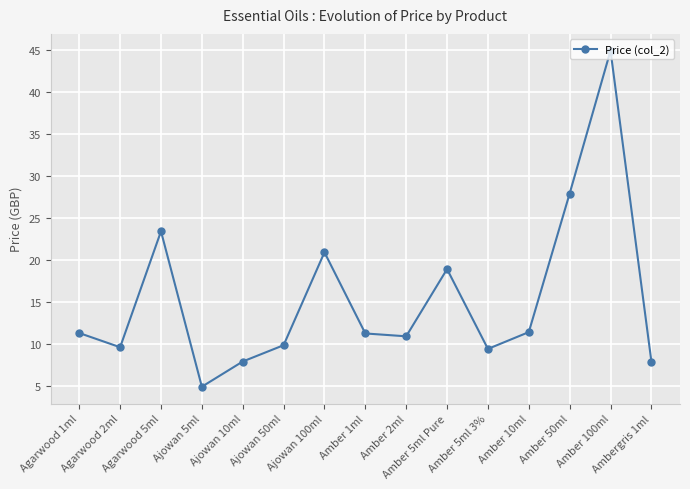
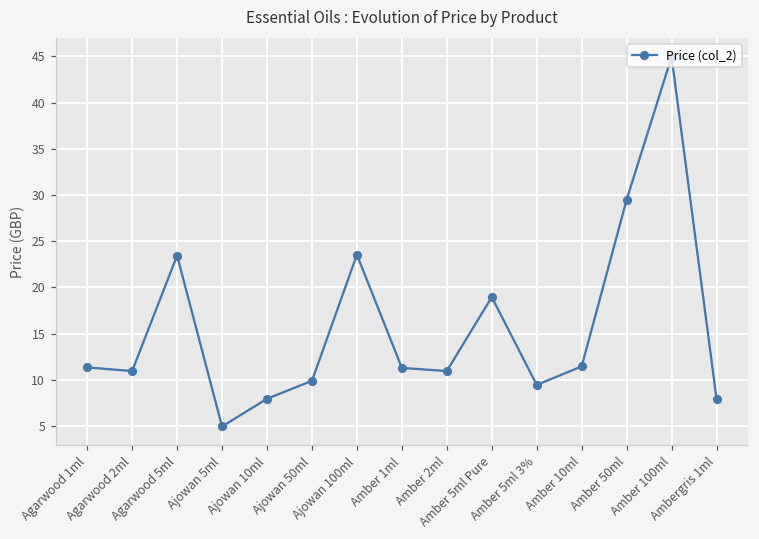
Agarwood 2ml: 10 -> 11
Ajowan 100ml: 21 -> 24
Amber 50ml: 28 -> 29
